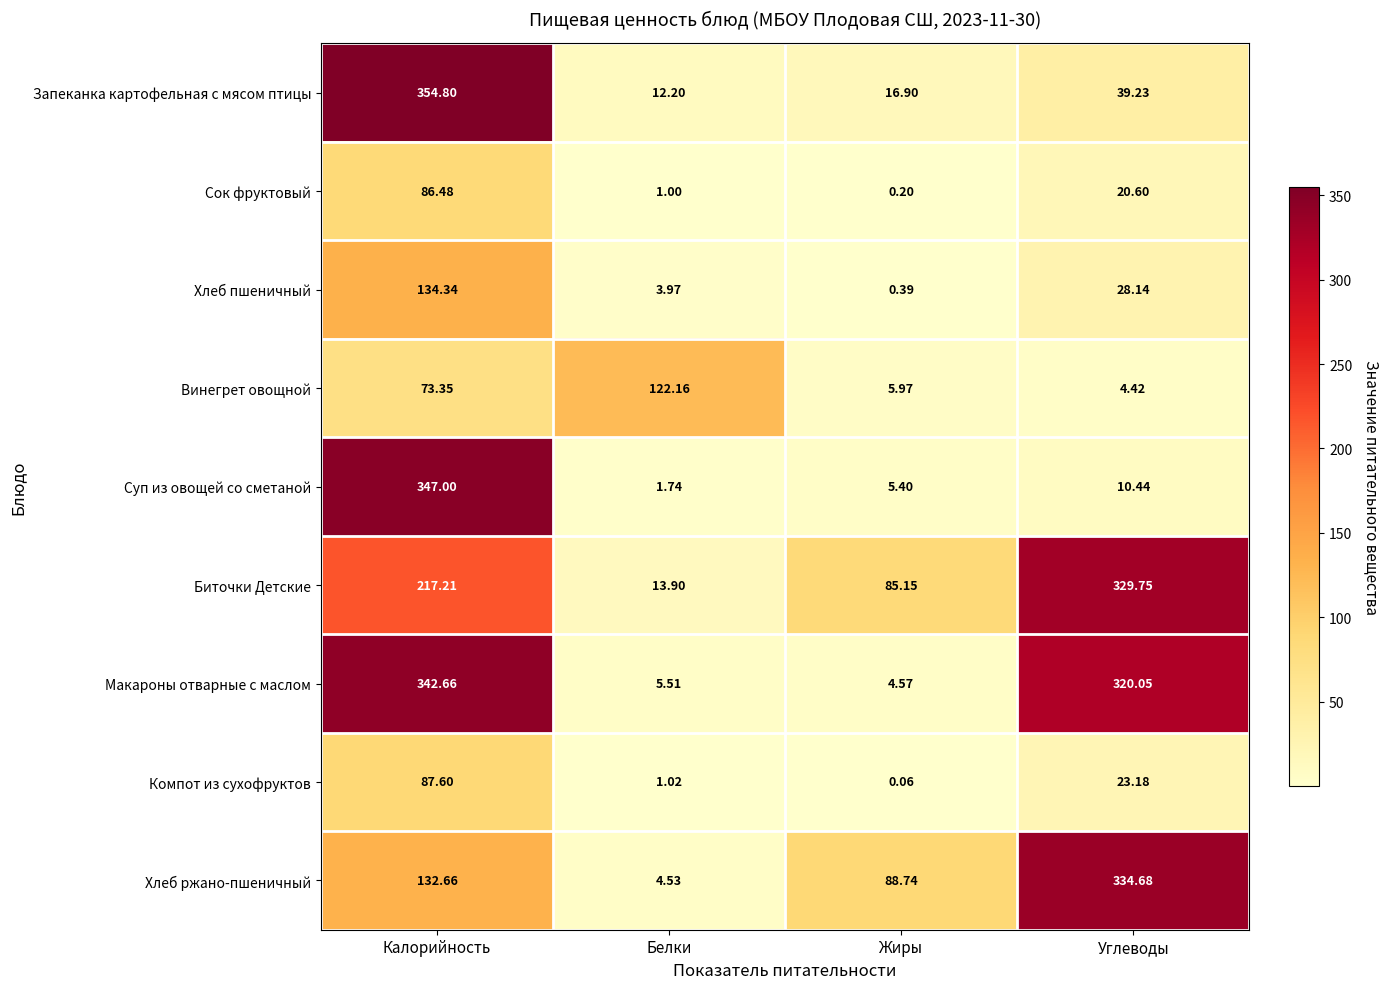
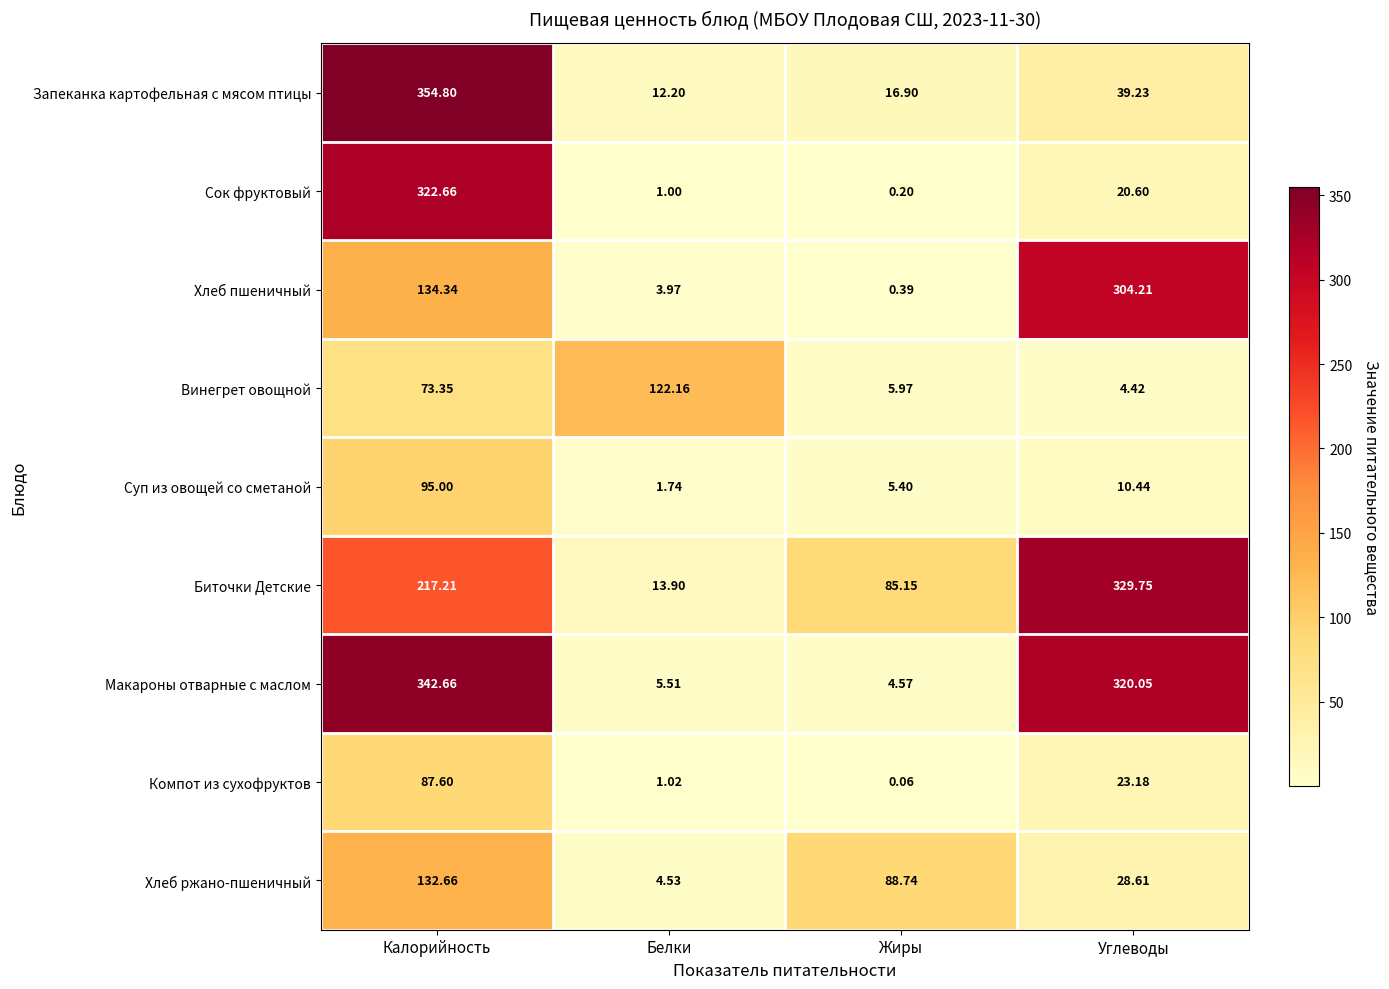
Сок фруктовый, Калорийность: 86.48 -> 322.66
Хлеб пшеничный, Углеводы: 28.14 -> 304.21
Суп из овощей со сметаной, Калорийность: 347.00 -> 95.00
Хлеб ржано-пшеничный, Углеводы: 334.68 -> 28.61
